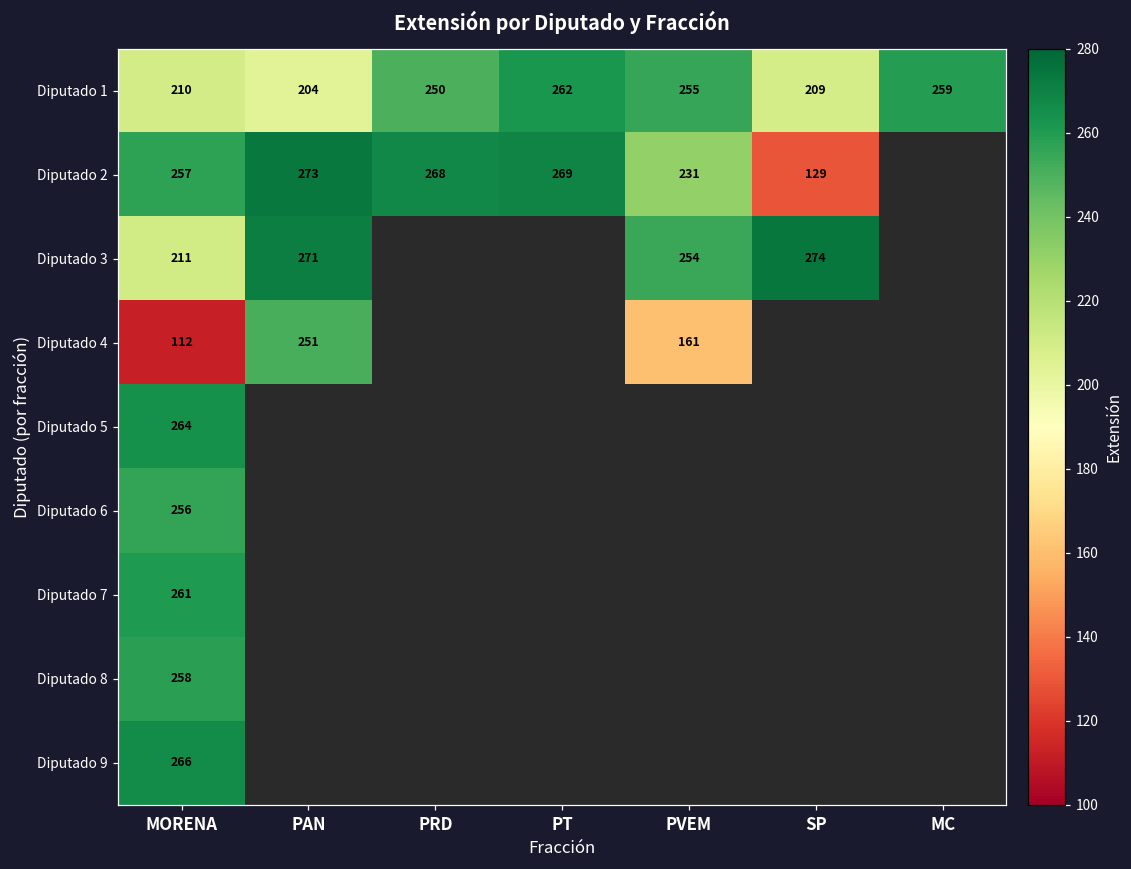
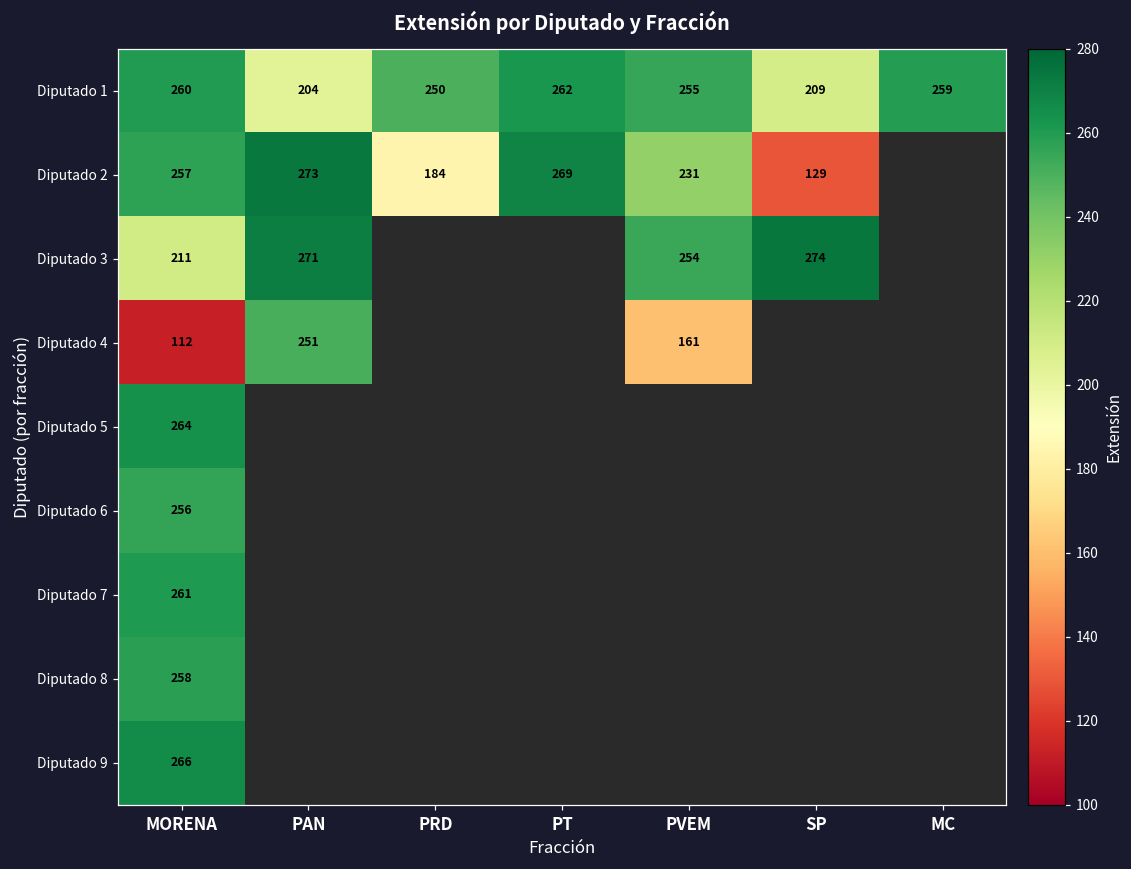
Diputado 1, MORENA: 210 -> 260
Diputado 2, PRD: 268 -> 184
